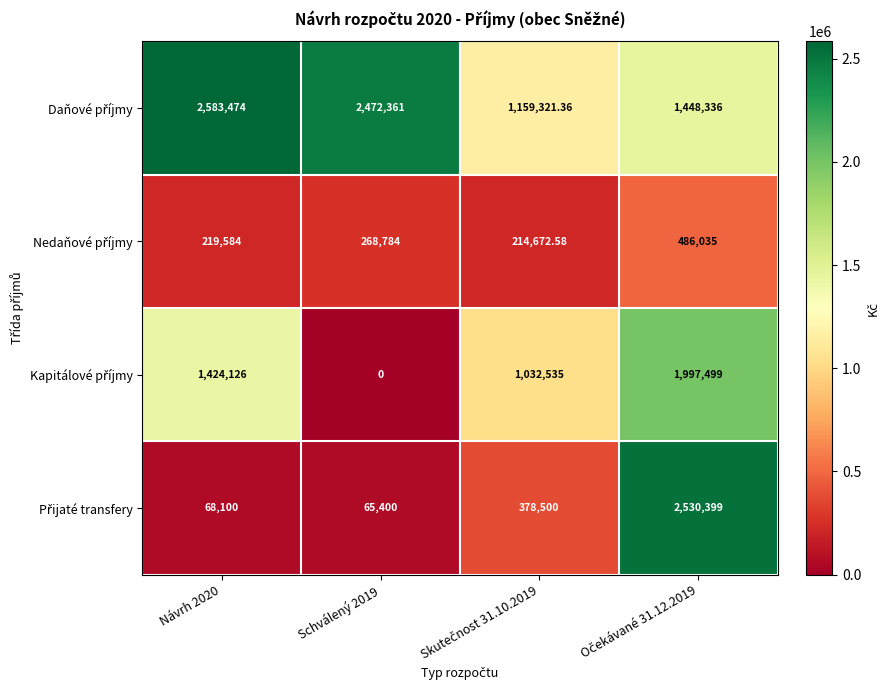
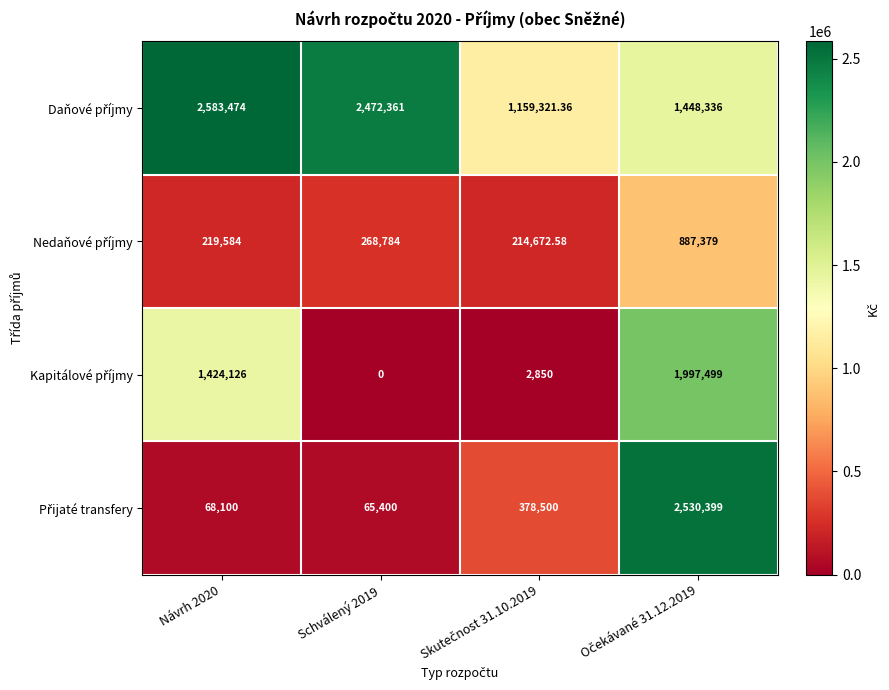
Nedaňové příjmy, Očekávané 31.12.2019: 486,035 -> 887,379
Kapitálové příjmy, Skutečnost 31.10.2019: 1,032,535 -> 2,850
